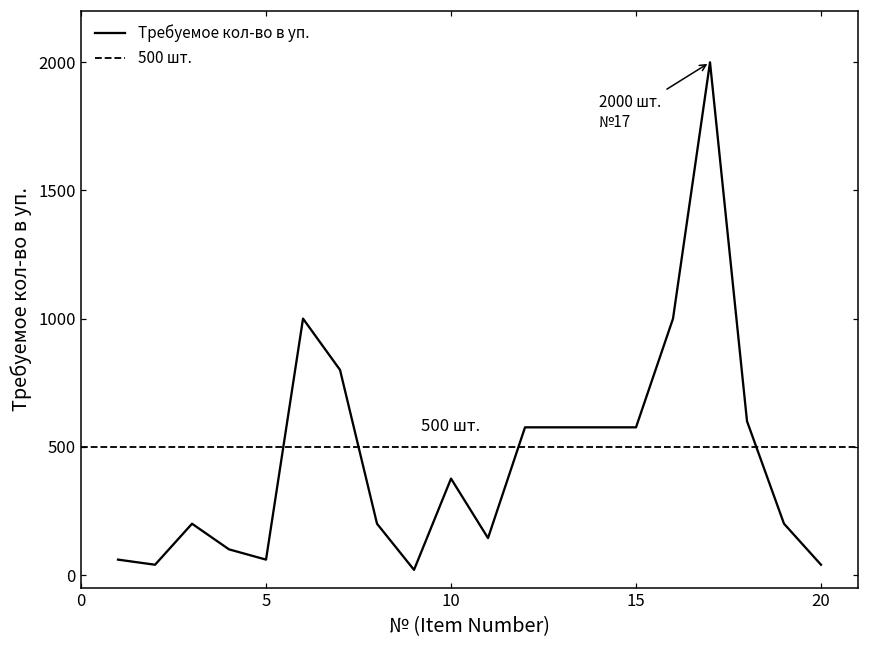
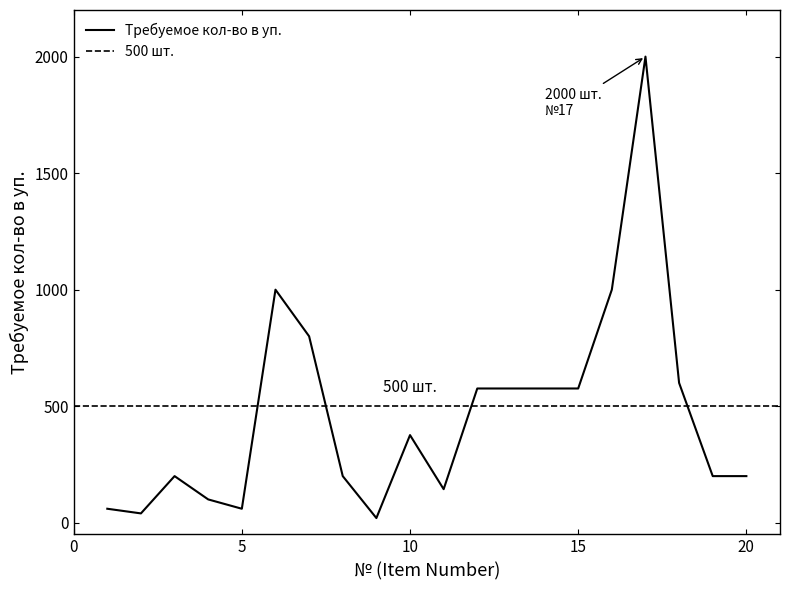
20: 40 -> 200
